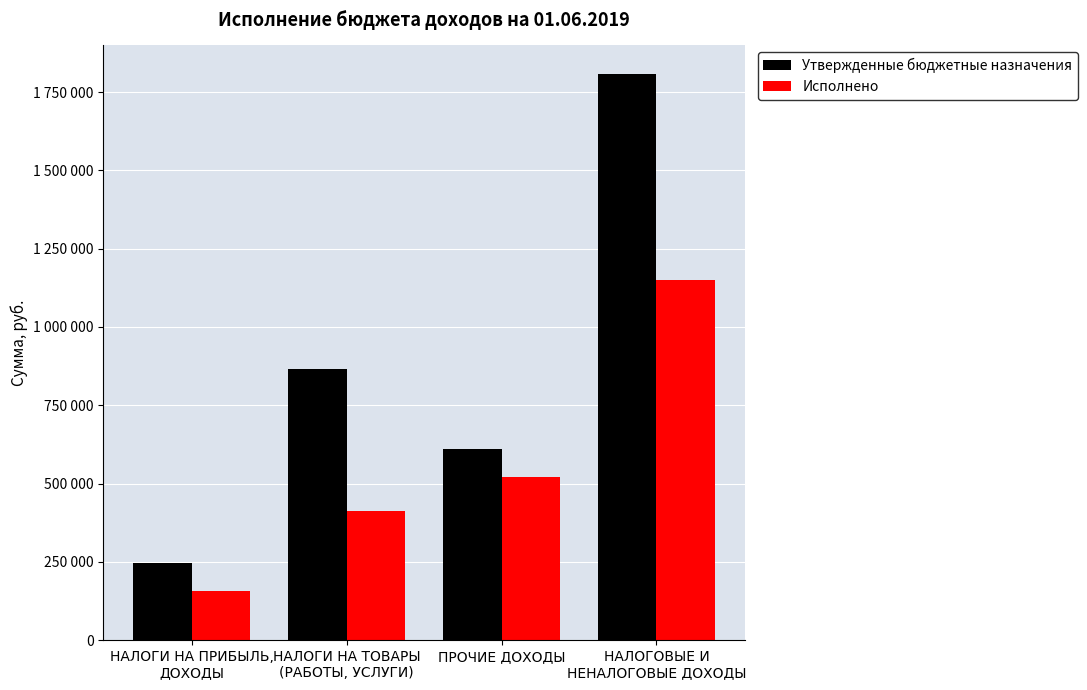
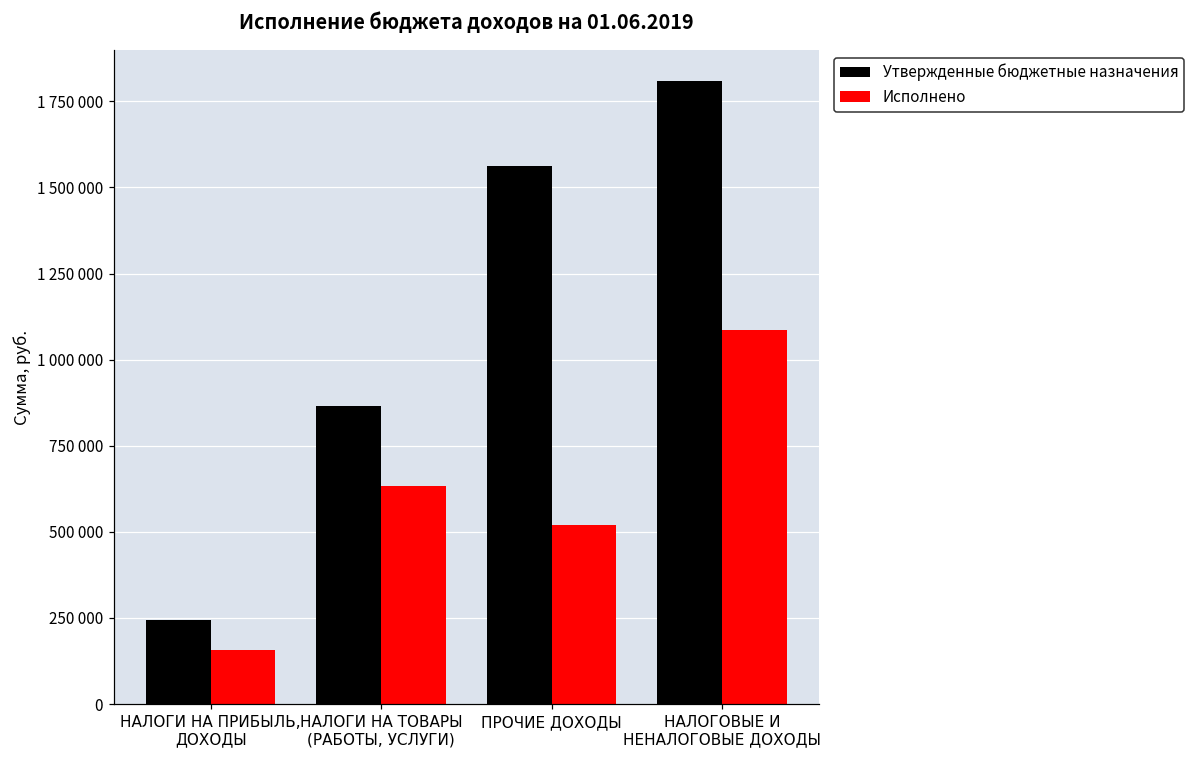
Исполнено, НАЛОГИ НА ТОВАРЫ (РАБОТЫ, УСЛУГИ): 410000 -> 630000
Утвержденные бюджетные назначения, ПРОЧИЕ ДОХОДЫ: 610000 -> 1560000
Исполнено, НАЛОГОВЫЕ И НЕНАЛОГОВЫЕ ДОХОДЫ: 1150000 -> 1090000
